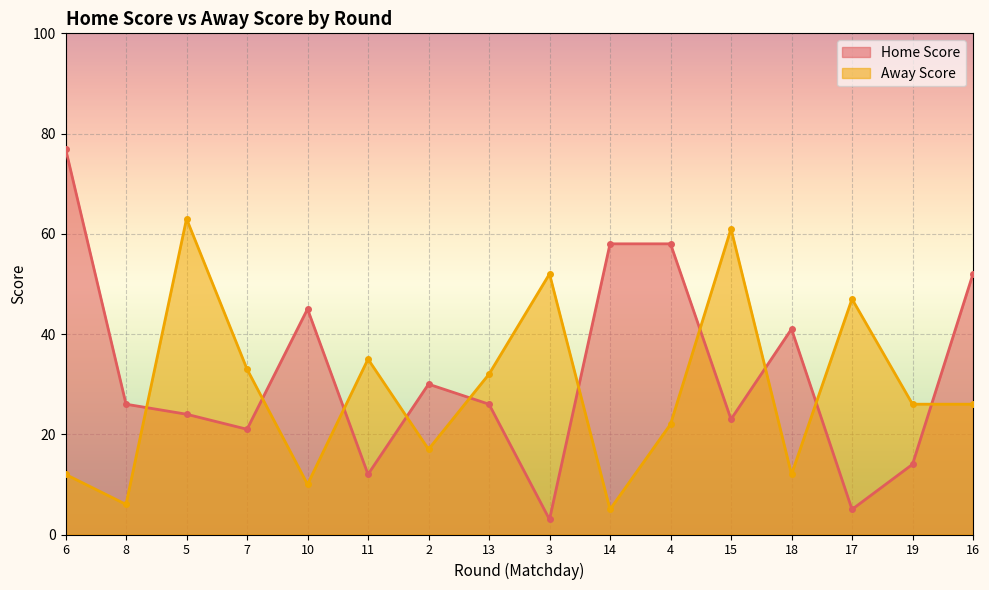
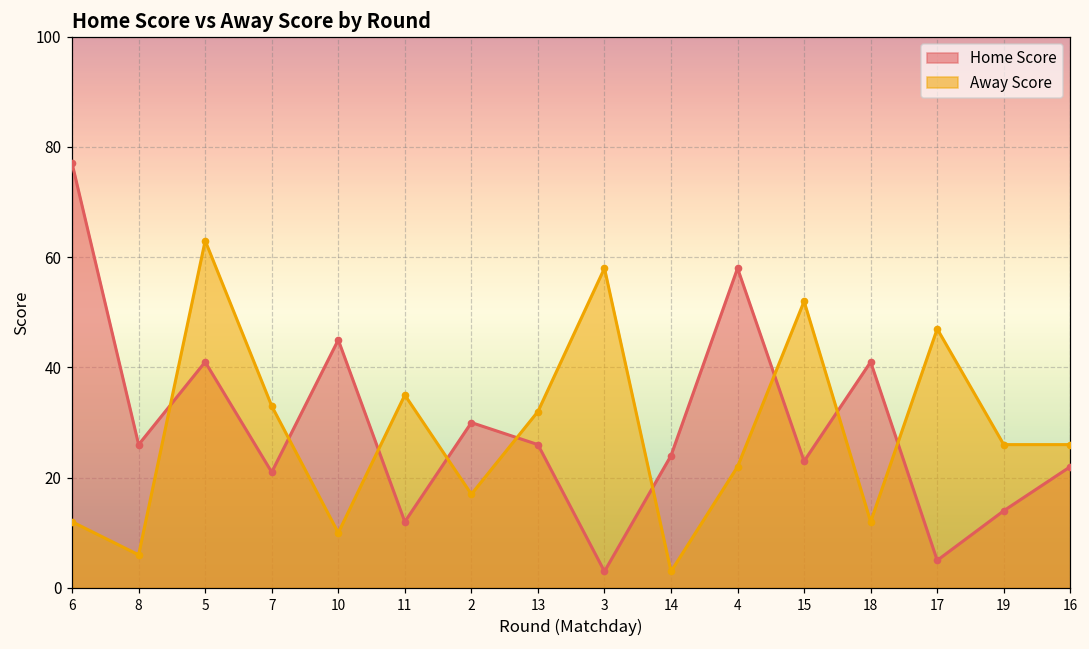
Home Score, 5: 24 -> 41
Away Score, 3: 52 -> 58
Home Score, 14: 58 -> 24
Away Score, 14: 5 -> 3
Away Score, 15: 61 -> 52
Home Score, 16: 52 -> 22
